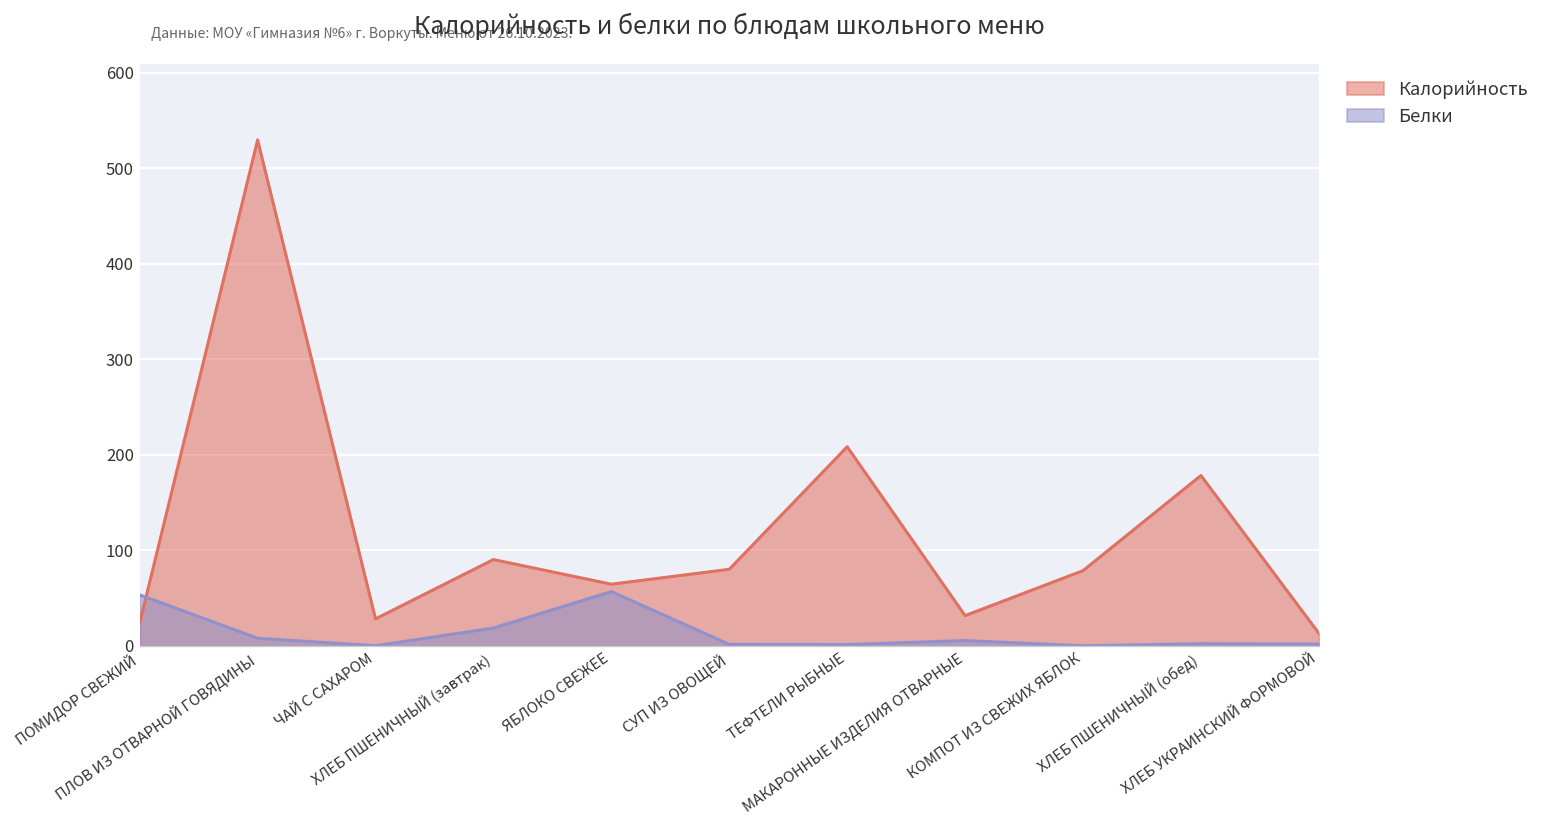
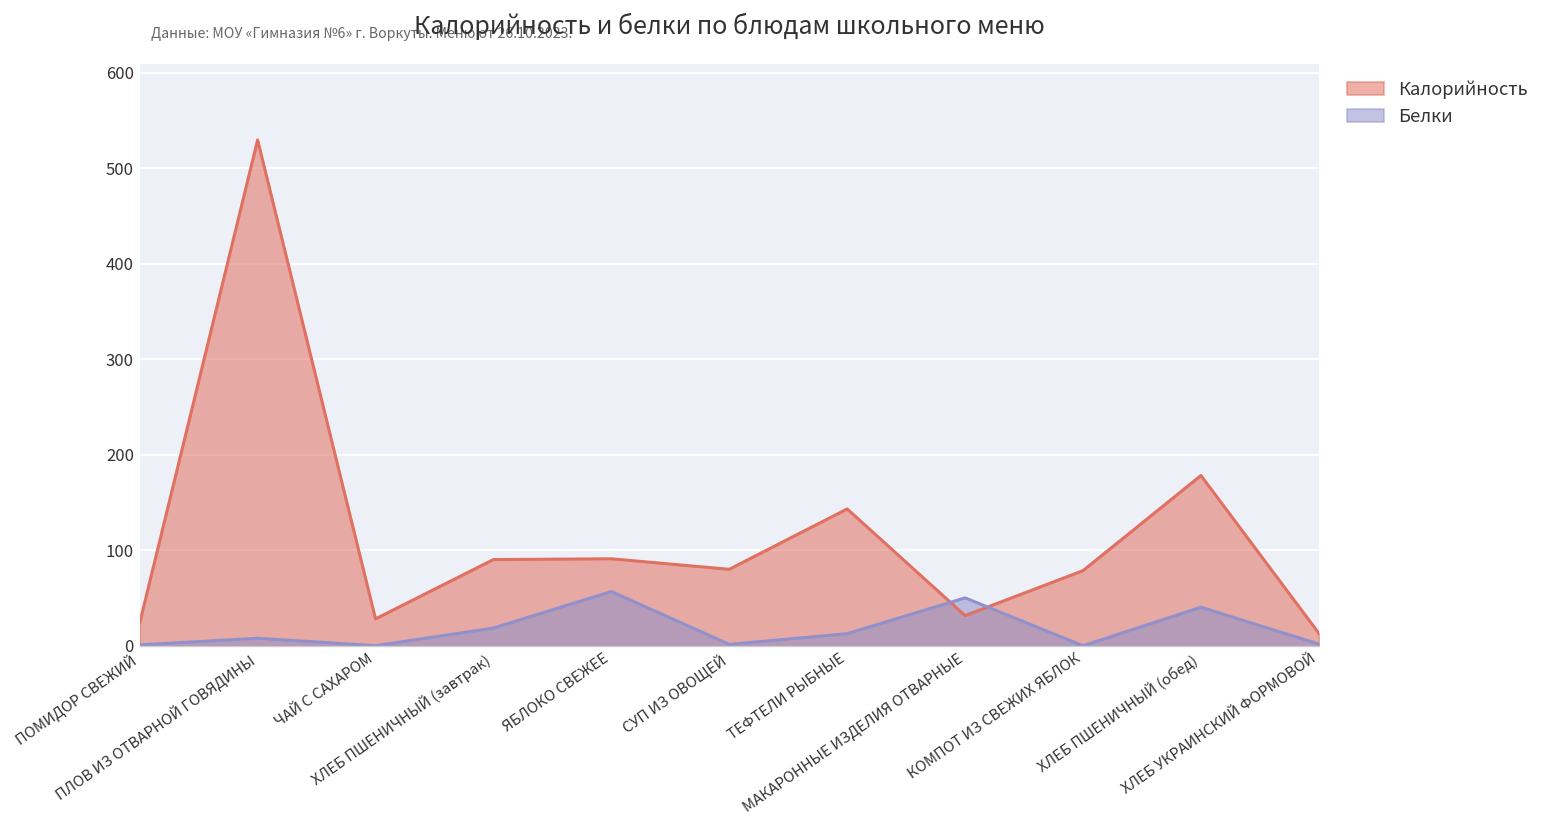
Белки, ПОМИДОР СВЕЖИЙ: 50 -> 0
Калорийность, ЯБЛОКО СВЕЖЕЕ: 60 -> 90
Калорийность, ТЕФТЕЛИ РЫБНЫЕ: 210 -> 140
Белки, ТЕФТЕЛИ РЫБНЫЕ: 0 -> 10
Белки, МАКАРОННЫЕ ИЗДЕЛИЯ ОТВАРНЫЕ: 10 -> 50
Белки, ХЛЕБ ПШЕНИЧНЫЙ (обед): 0 -> 40
